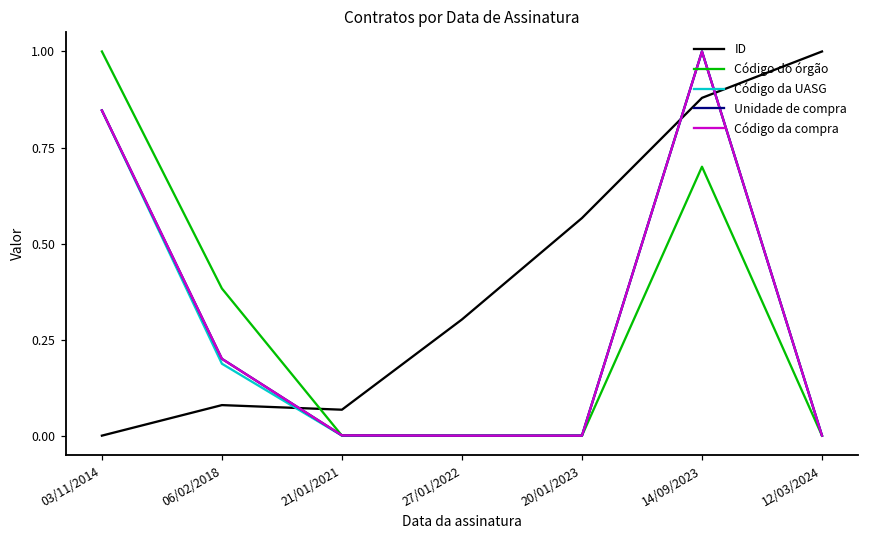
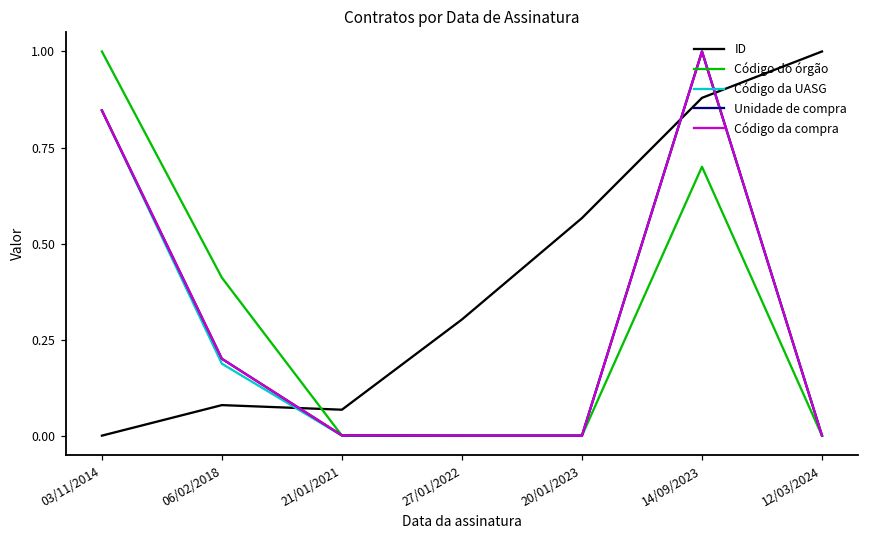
Código do órgão, 06/02/2018: 0.38 -> 0.41
